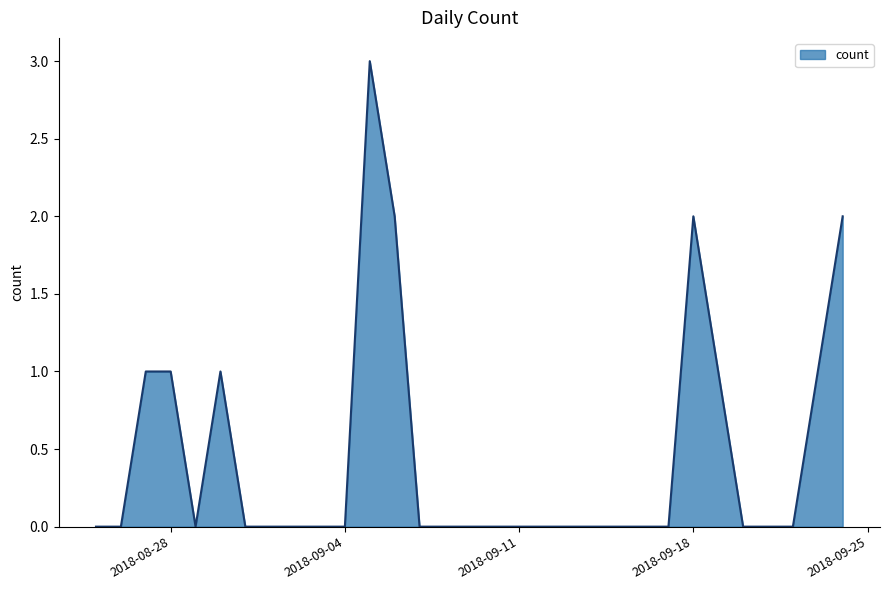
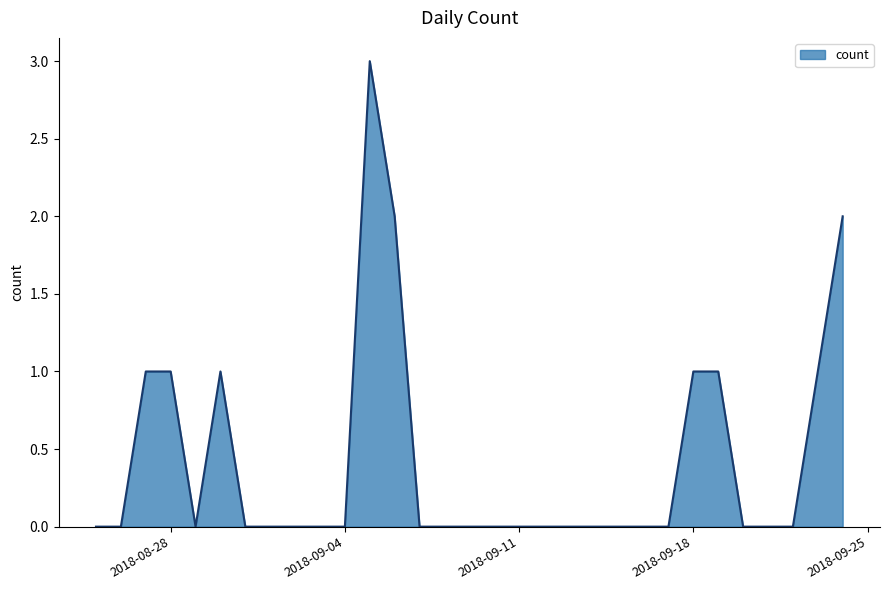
2018-09-18: 2 -> 1
